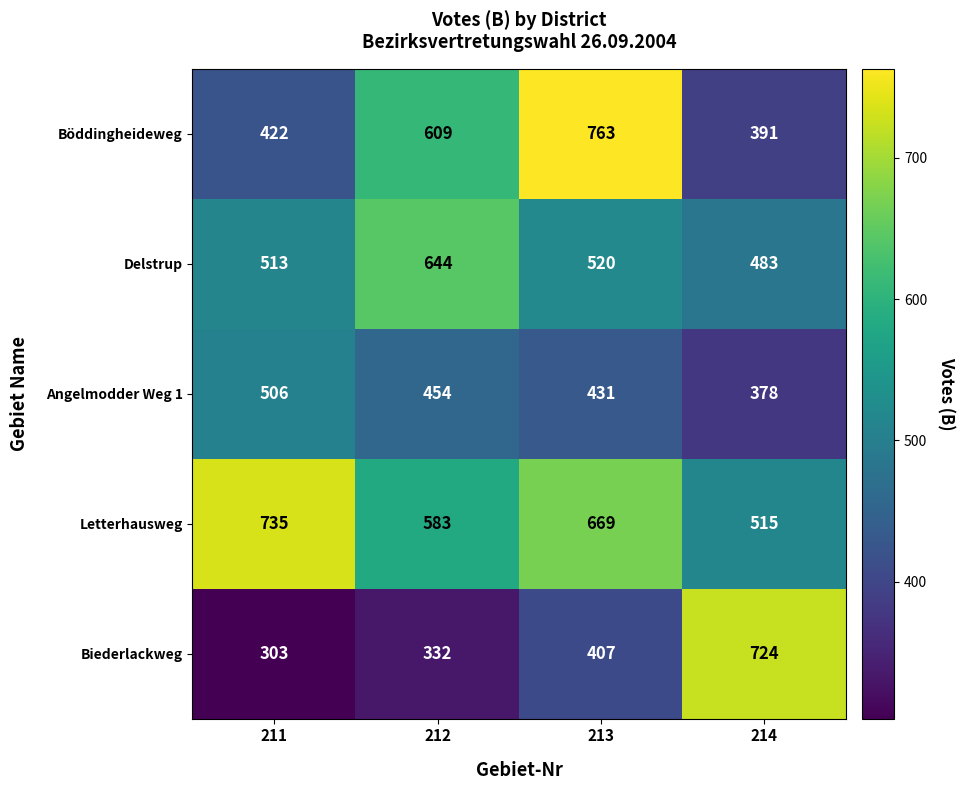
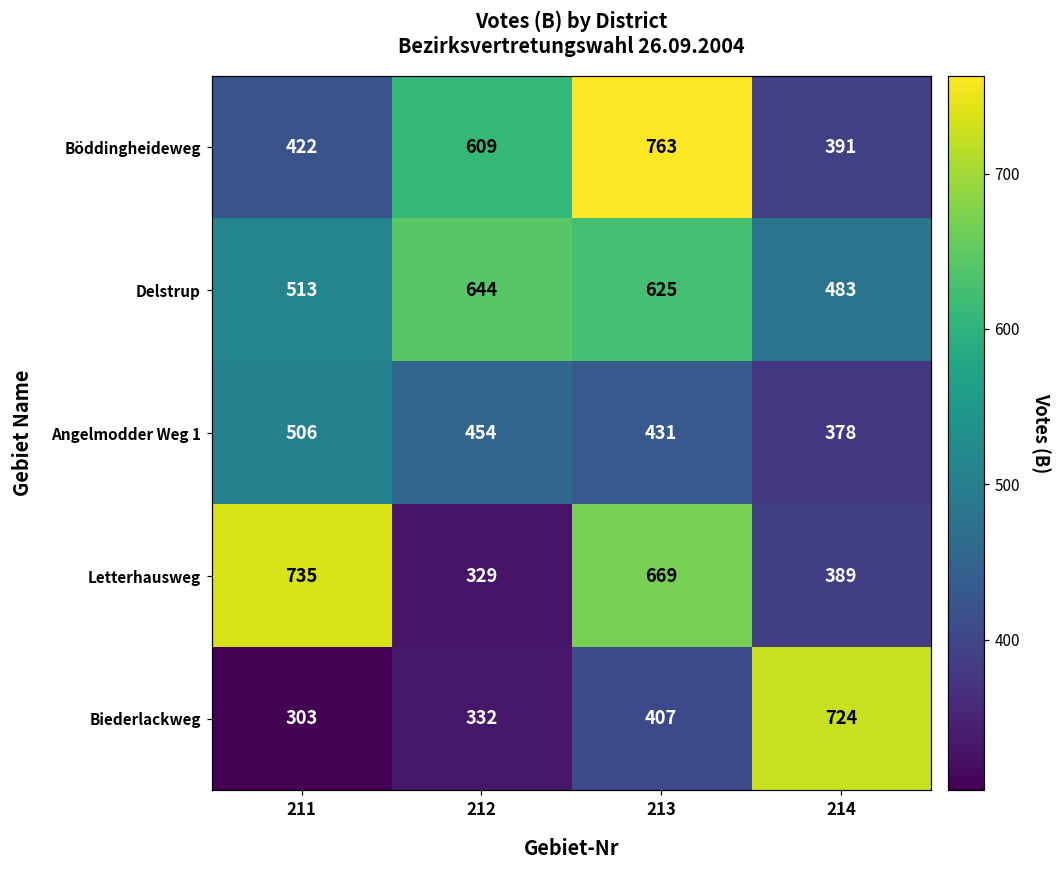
Delstrup, 213: 520 -> 625
Letterhausweg, 212: 583 -> 329
Letterhausweg, 214: 515 -> 389
